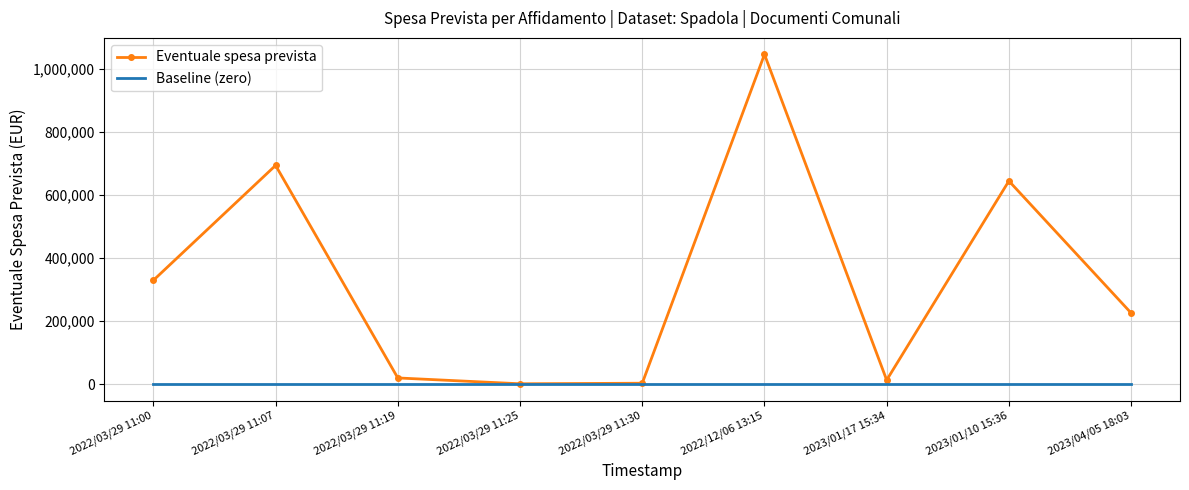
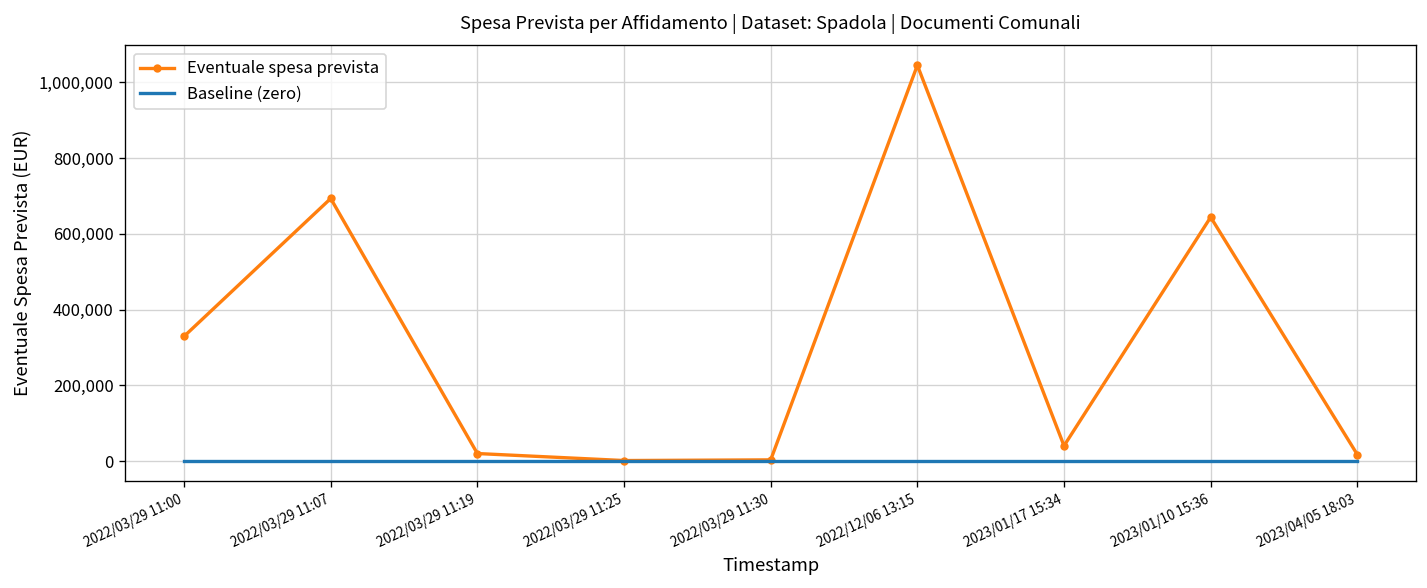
Eventuale spesa prevista, 2023/01/17 15:34: 10,000 -> 40,000
Eventuale spesa prevista, 2023/04/05 18:03: 230,000 -> 20,000
